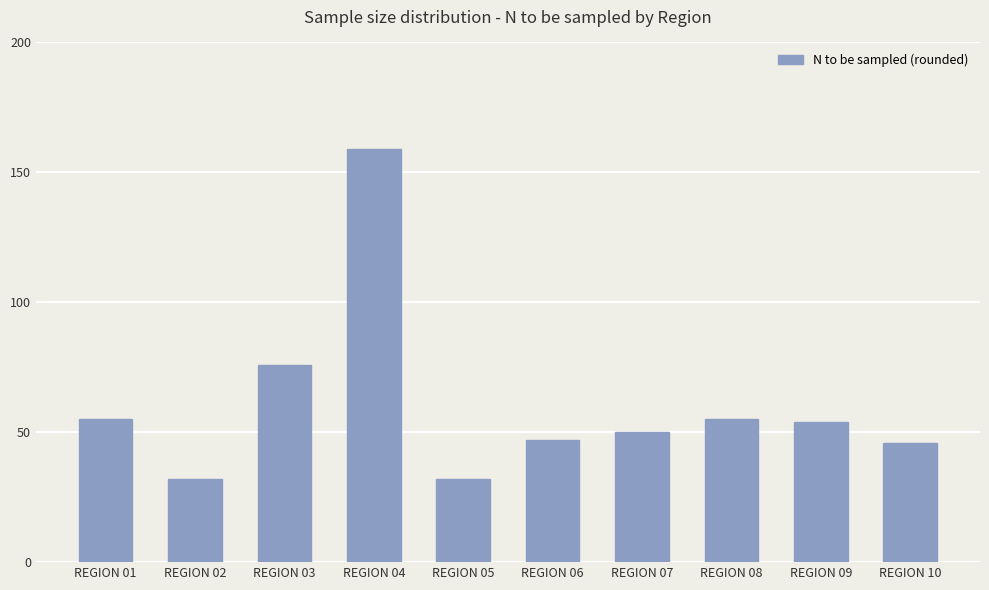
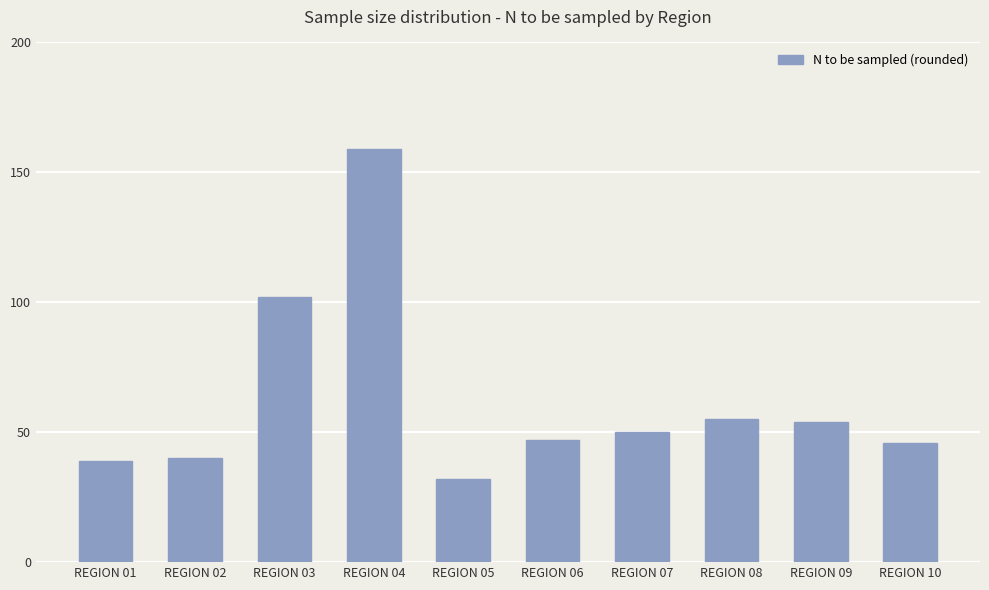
REGION 01: 55 -> 39
REGION 02: 32 -> 40
REGION 03: 76 -> 102
